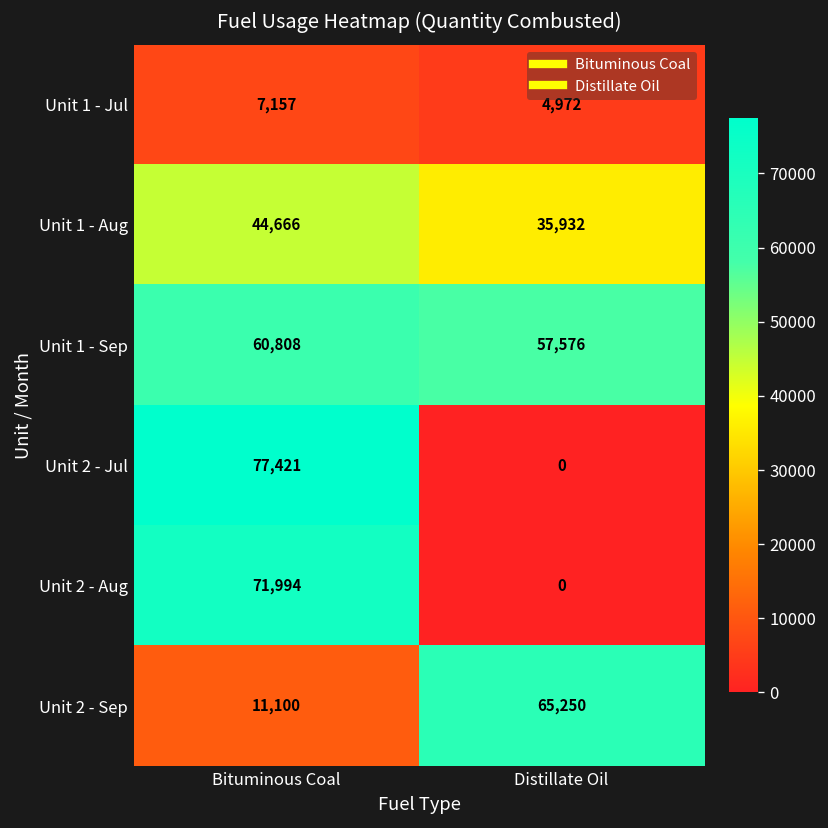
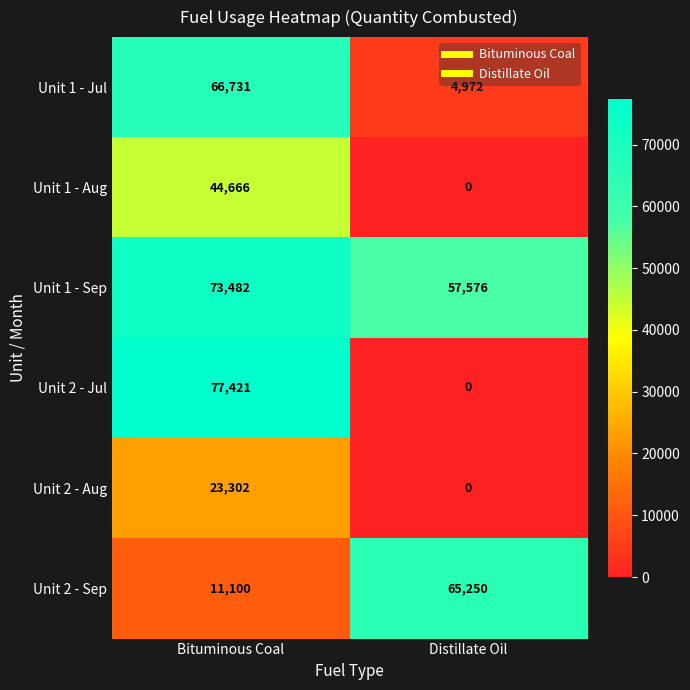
Unit 1 - Jul, Bituminous Coal: 7,157 -> 66,731
Unit 1 - Aug, Distillate Oil: 35,932 -> 0
Unit 1 - Sep, Bituminous Coal: 60,808 -> 73,482
Unit 2 - Aug, Bituminous Coal: 71,994 -> 23,302
